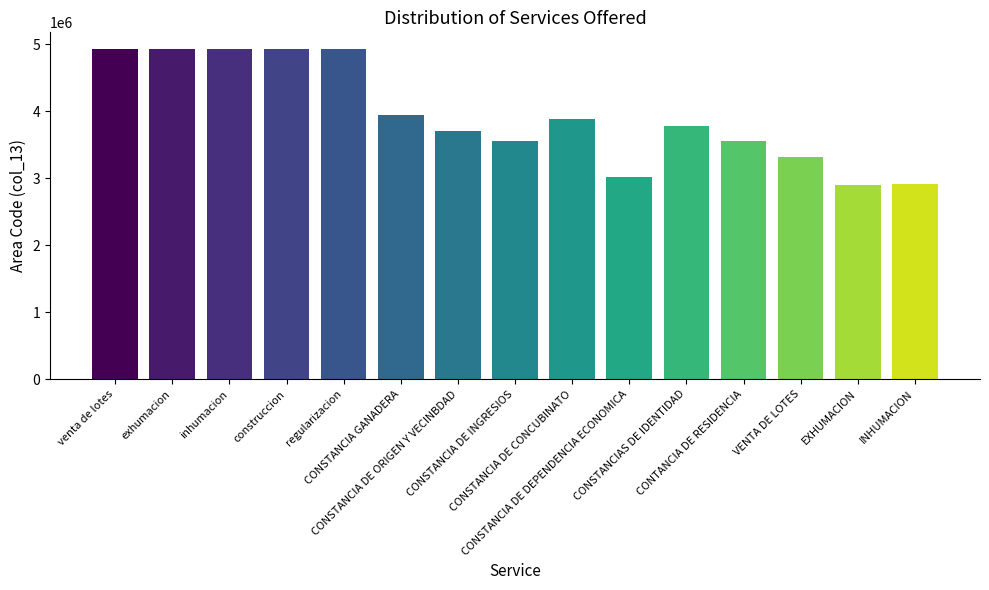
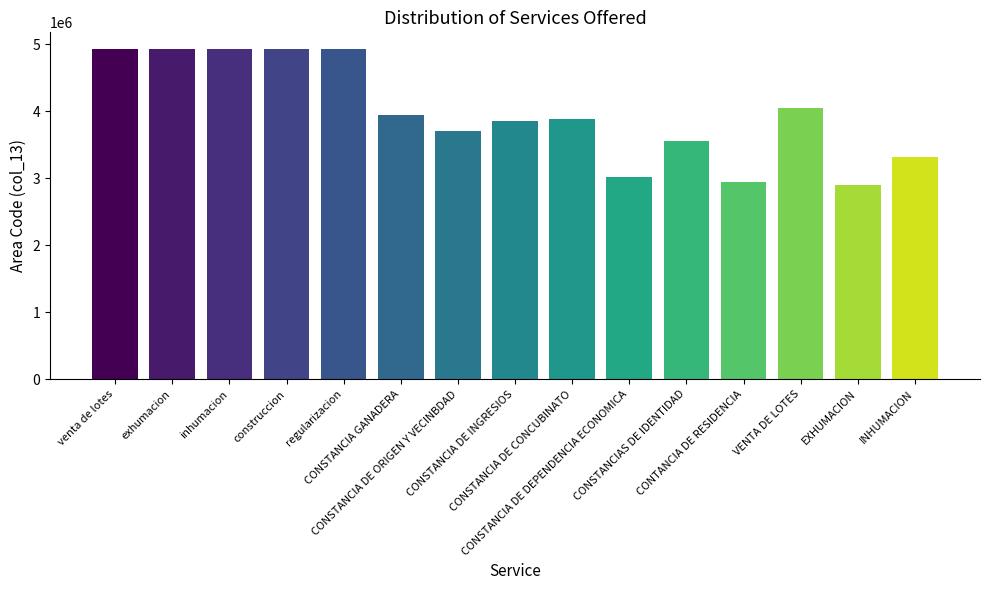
CONSTANCIA DE INGRESIOS: 3600000 -> 3900000
CONSTANCIAS DE IDENTIDAD: 3800000 -> 3600000
CONTANCIA DE RESIDENCIA: 3600000 -> 2900000
VENTA DE LOTES: 3300000 -> 4000000
INHUMACION: 2900000 -> 3300000
